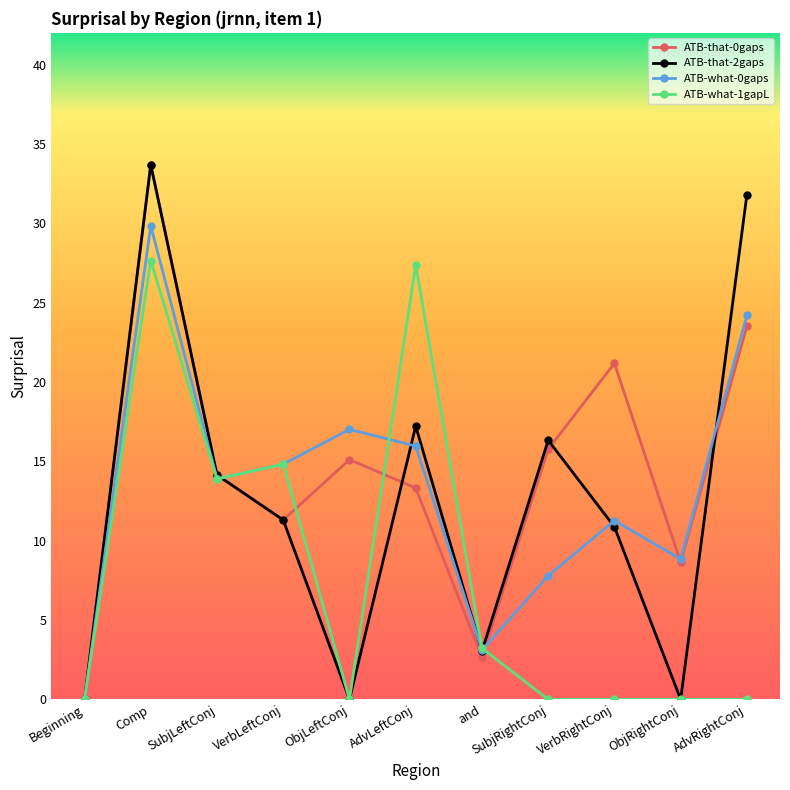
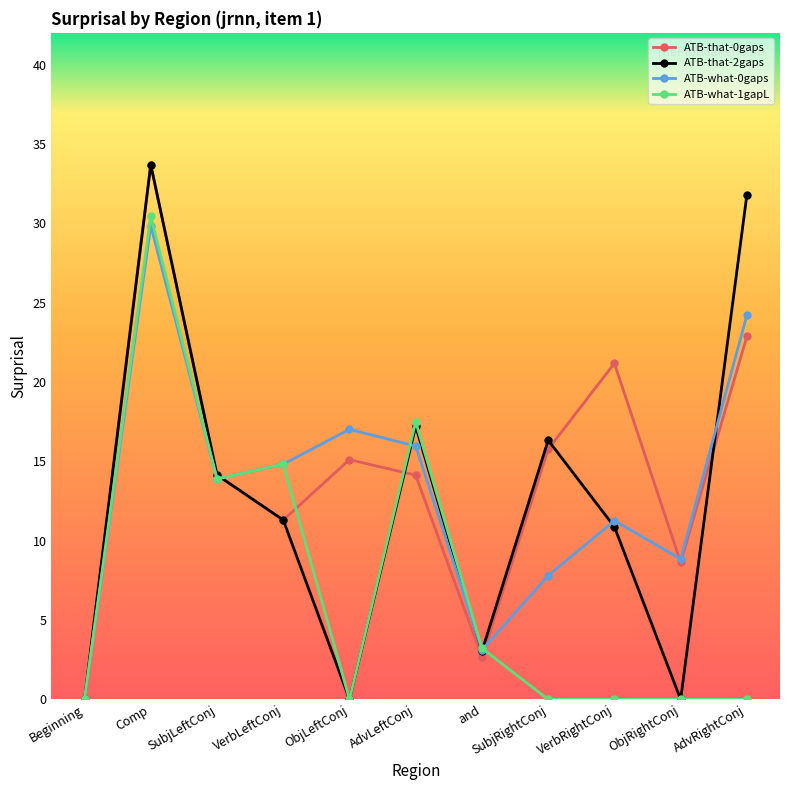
ATB-what-1gapL, Comp: 27.6 -> 30.4
ATB-that-0gaps, AdvLeftConj: 13.3 -> 14.1
ATB-what-1gapL, AdvLeftConj: 27.4 -> 17.5
ATB-that-0gaps, AdvRightConj: 23.5 -> 22.9
